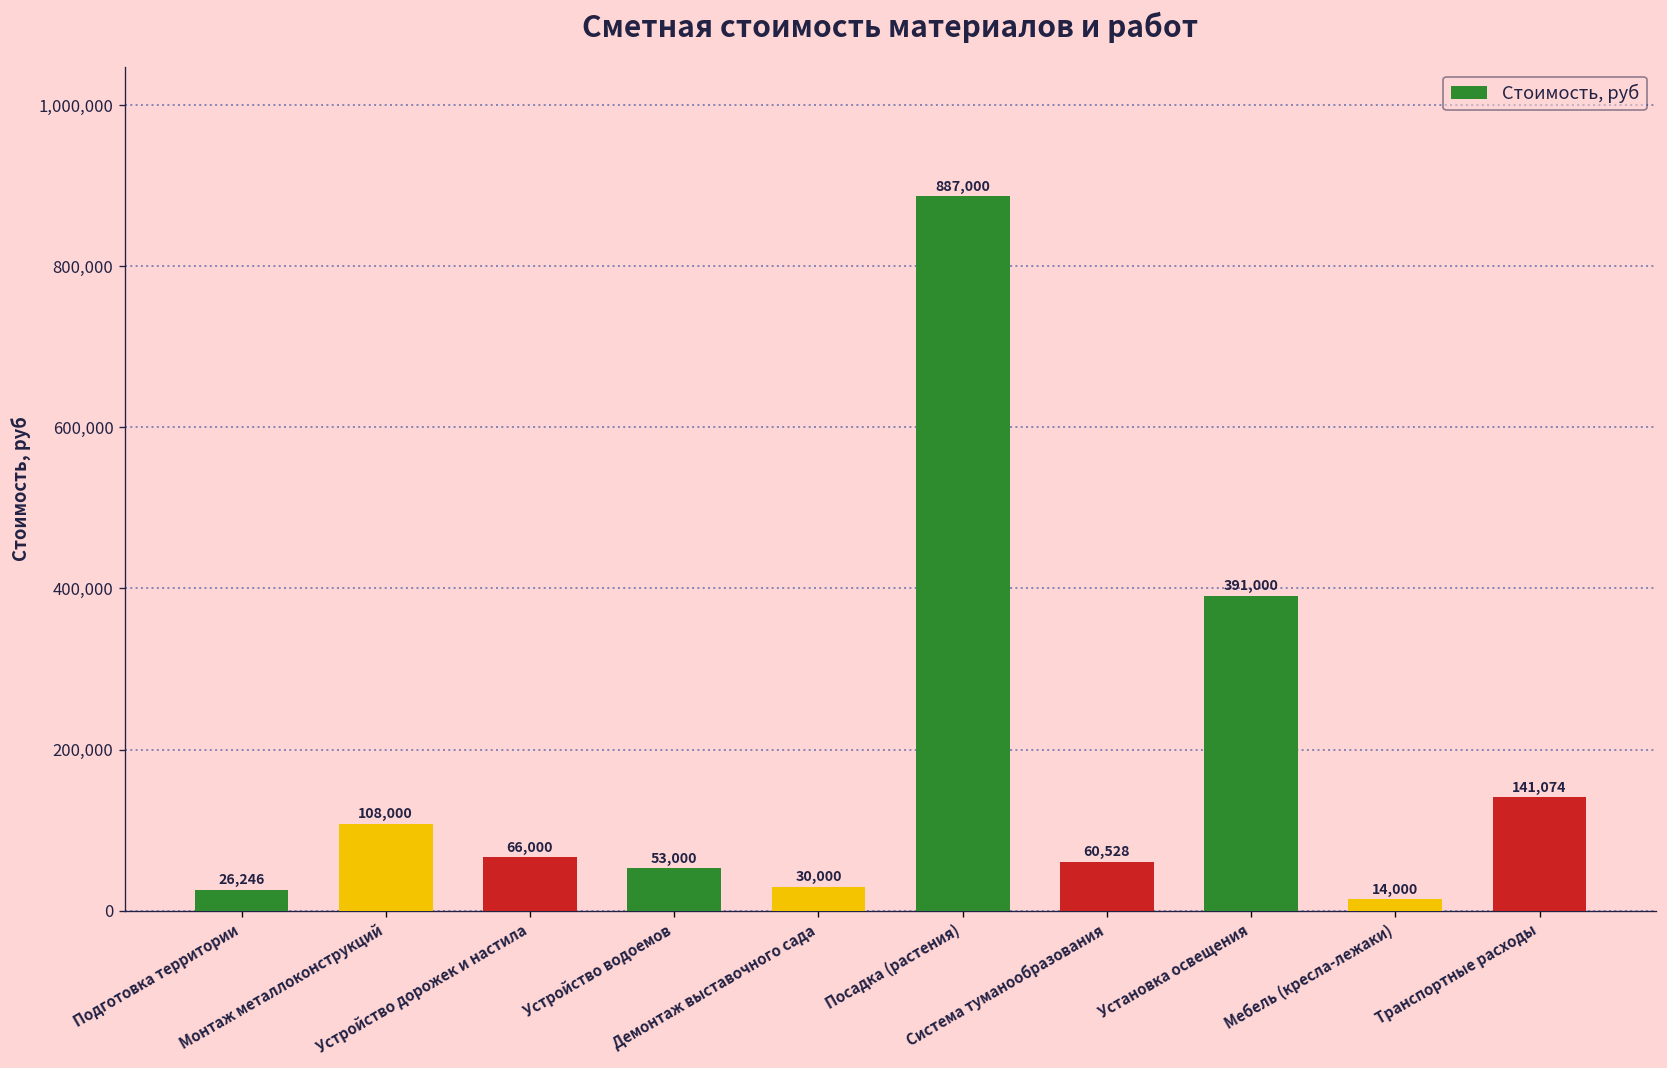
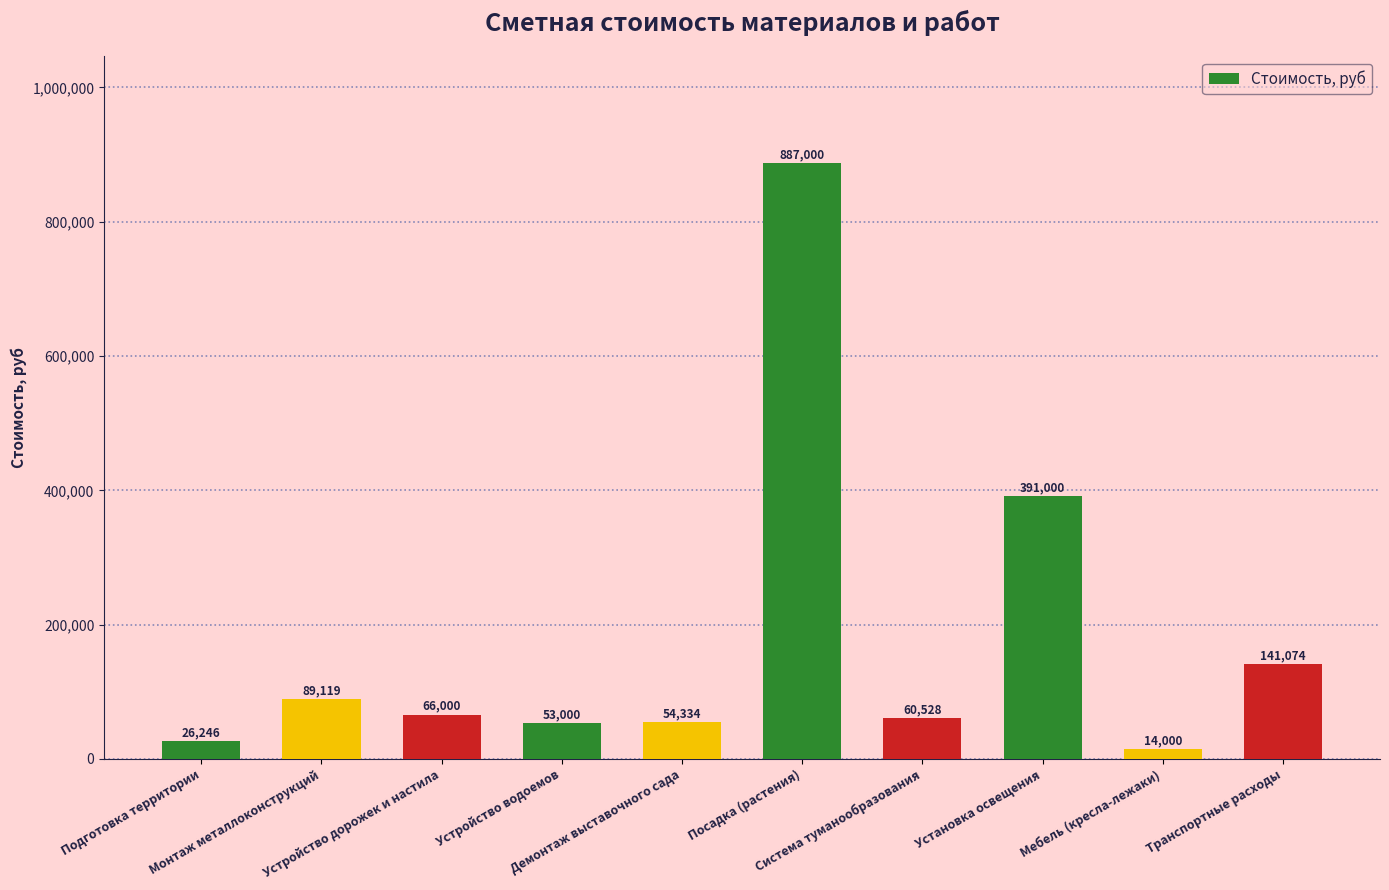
Монтаж металлоконструкций: 108,000 -> 89,119
Демонтаж выставочного сада: 30,000 -> 54,334
